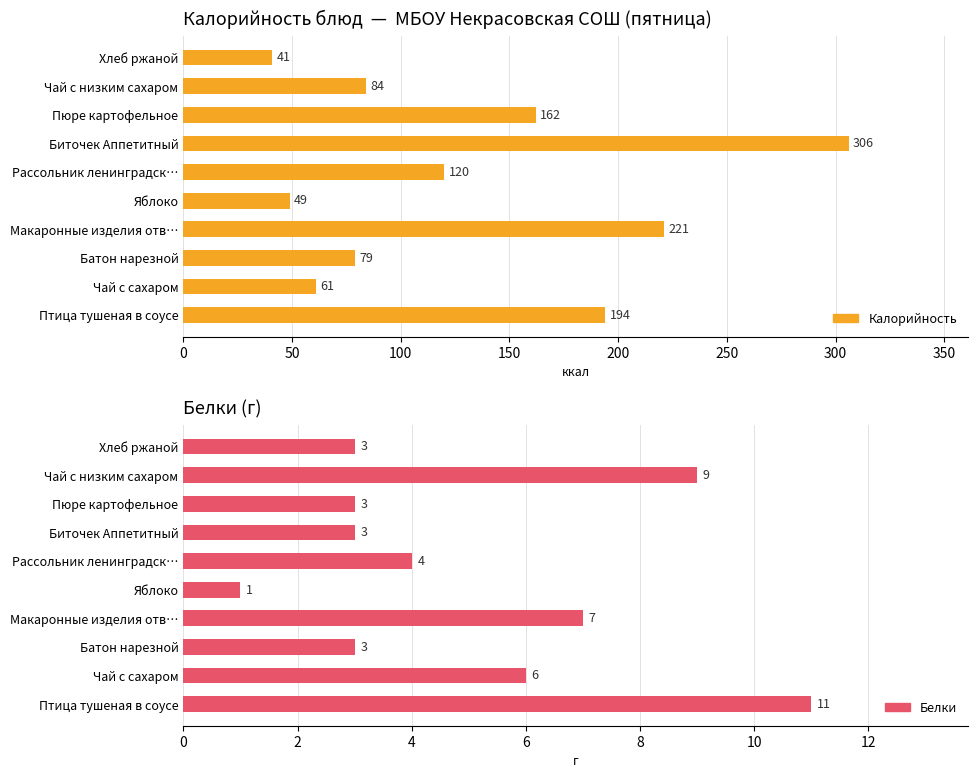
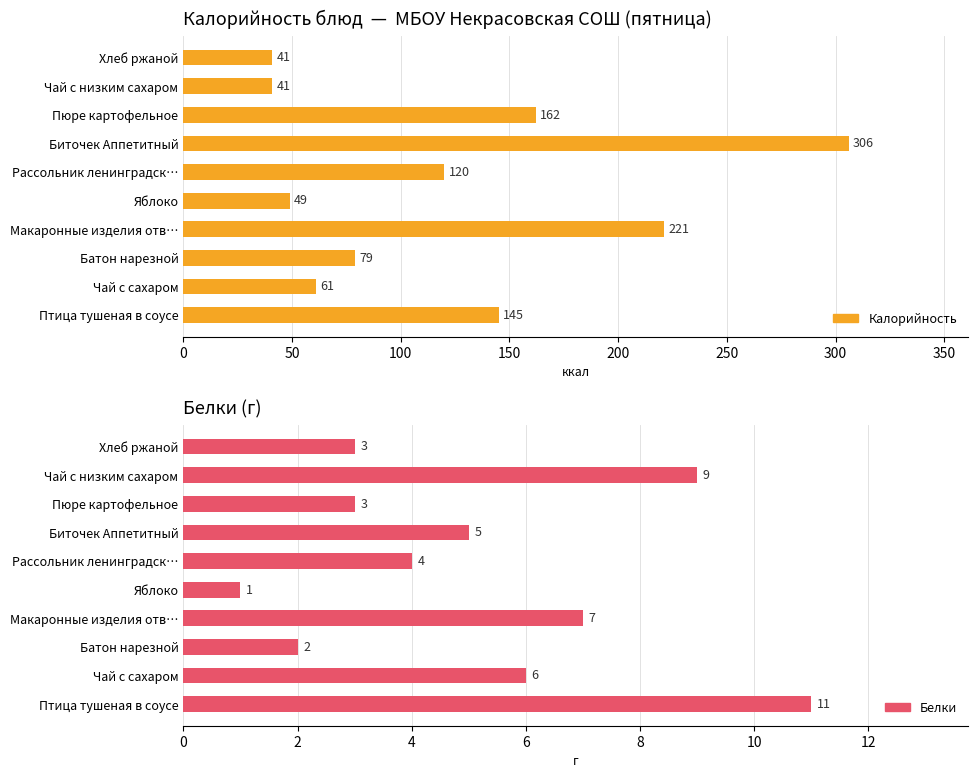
Калорийность блюд — МБОУ Некрасовская СОШ (пятница), Чай с низким сахаром: 84 -> 41
Калорийность блюд — МБОУ Некрасовская СОШ (пятница), Птица тушеная в соусе: 194 -> 145
Белки (г), Биточек Аппетитный: 3 -> 5
Белки (г), Батон нарезной: 3 -> 2
